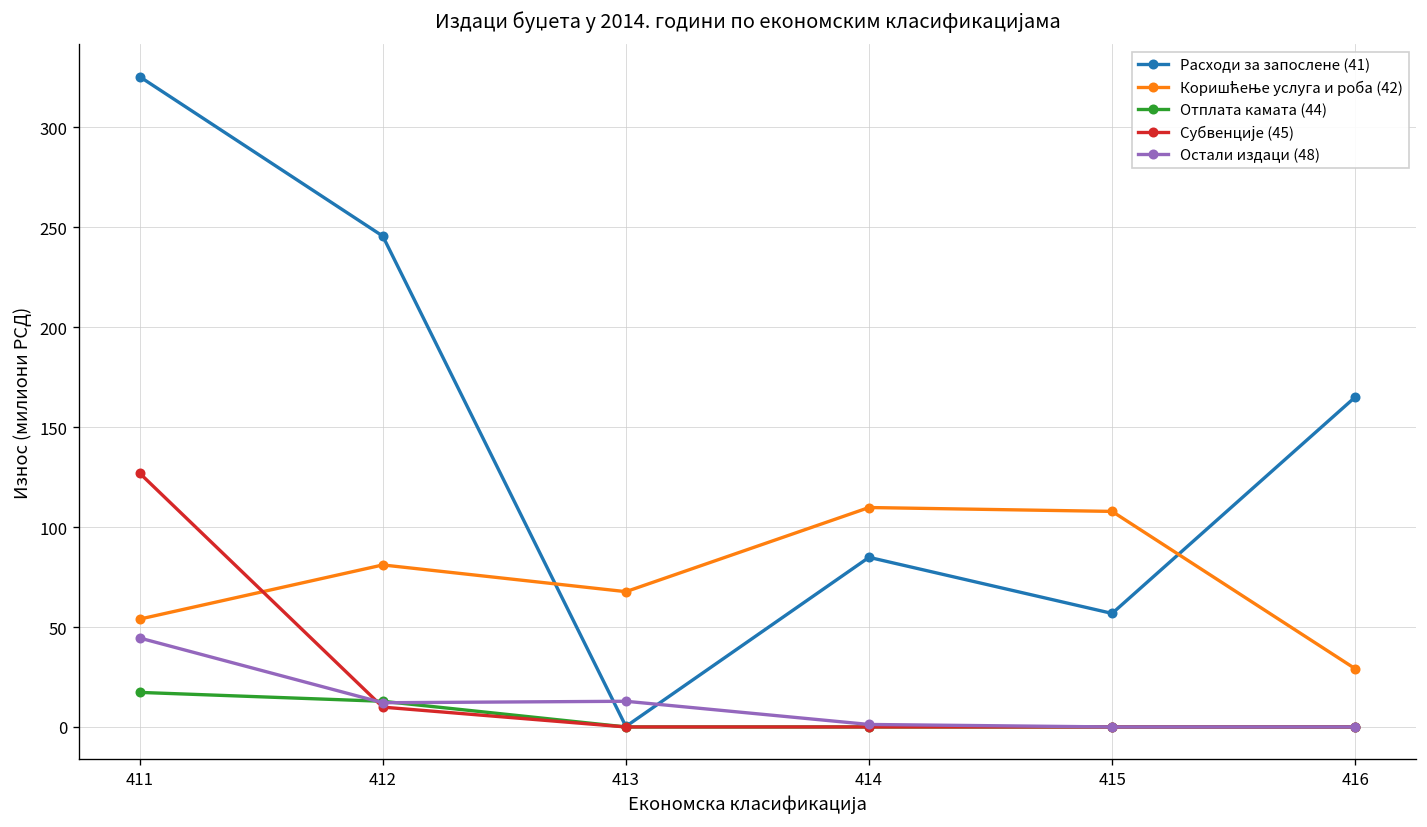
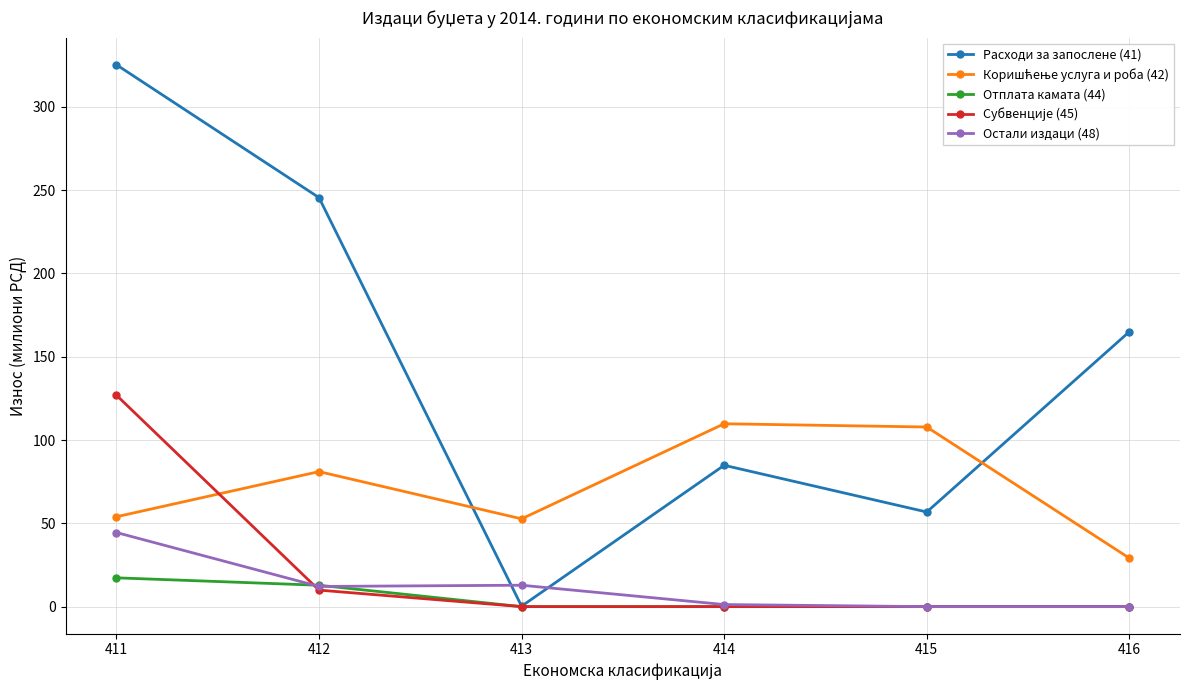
Коришћење услуга и роба (42), 413: 68 -> 53
